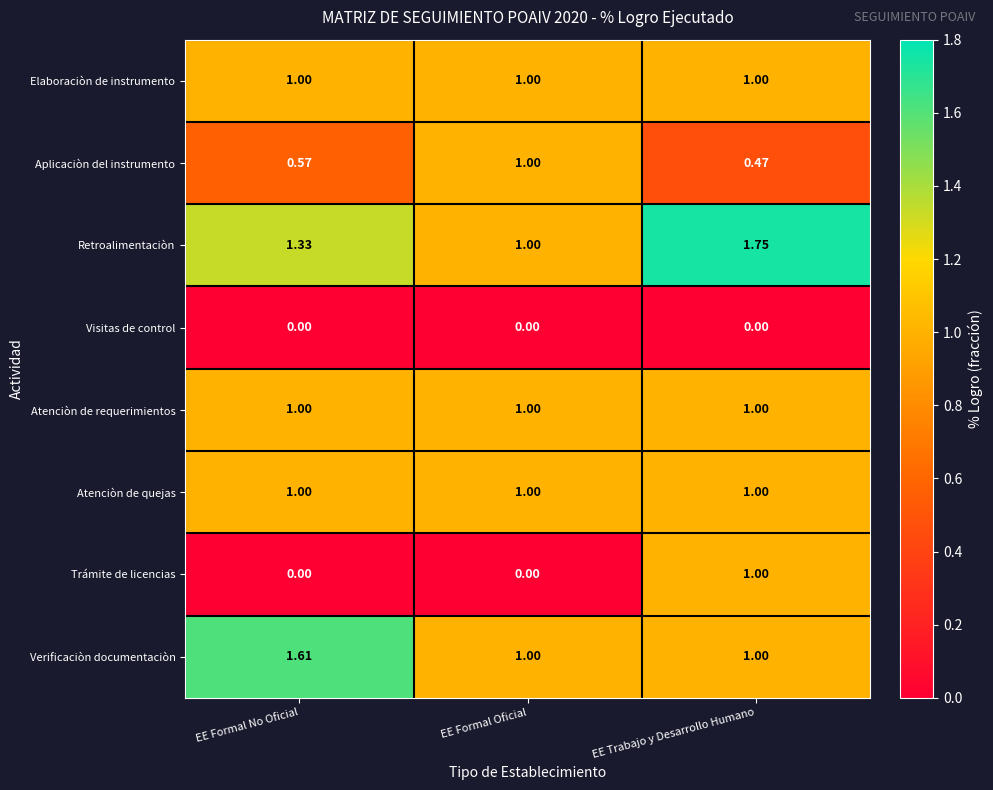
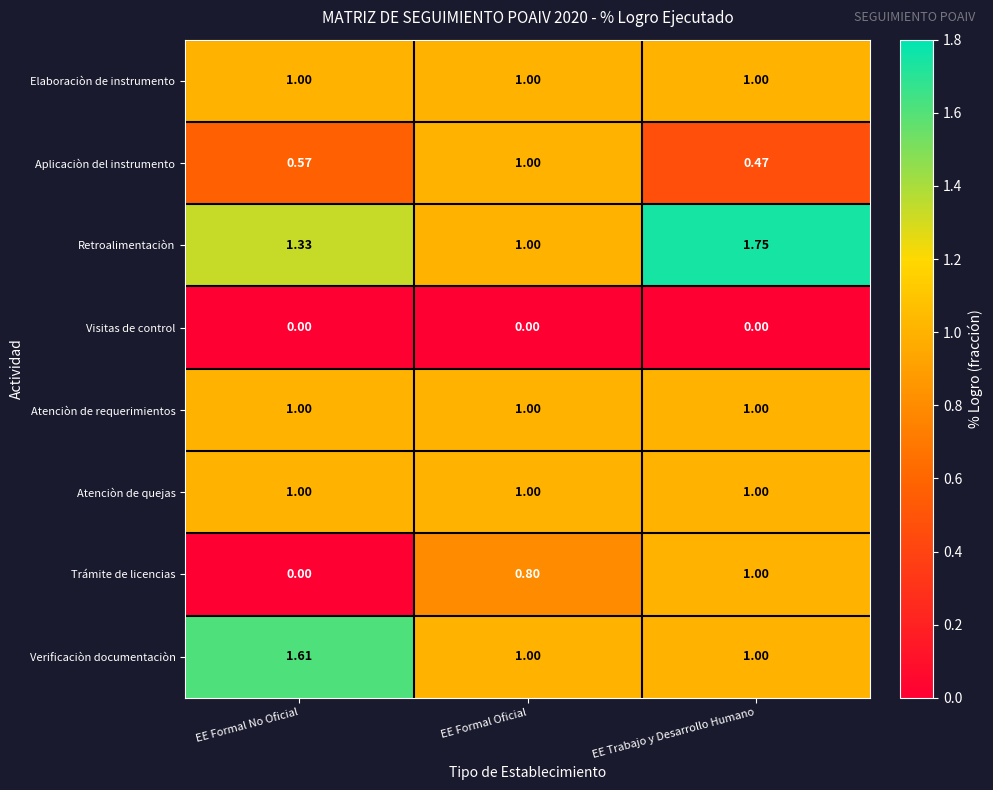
Trámite de licencias, EE Formal Oficial: 0.00 -> 0.80
